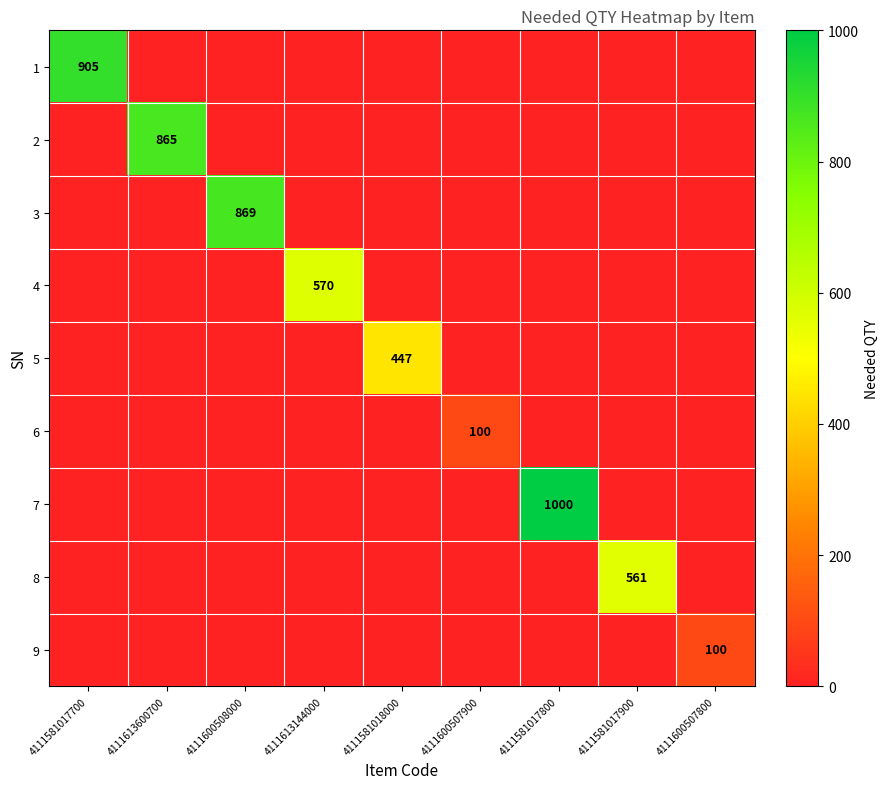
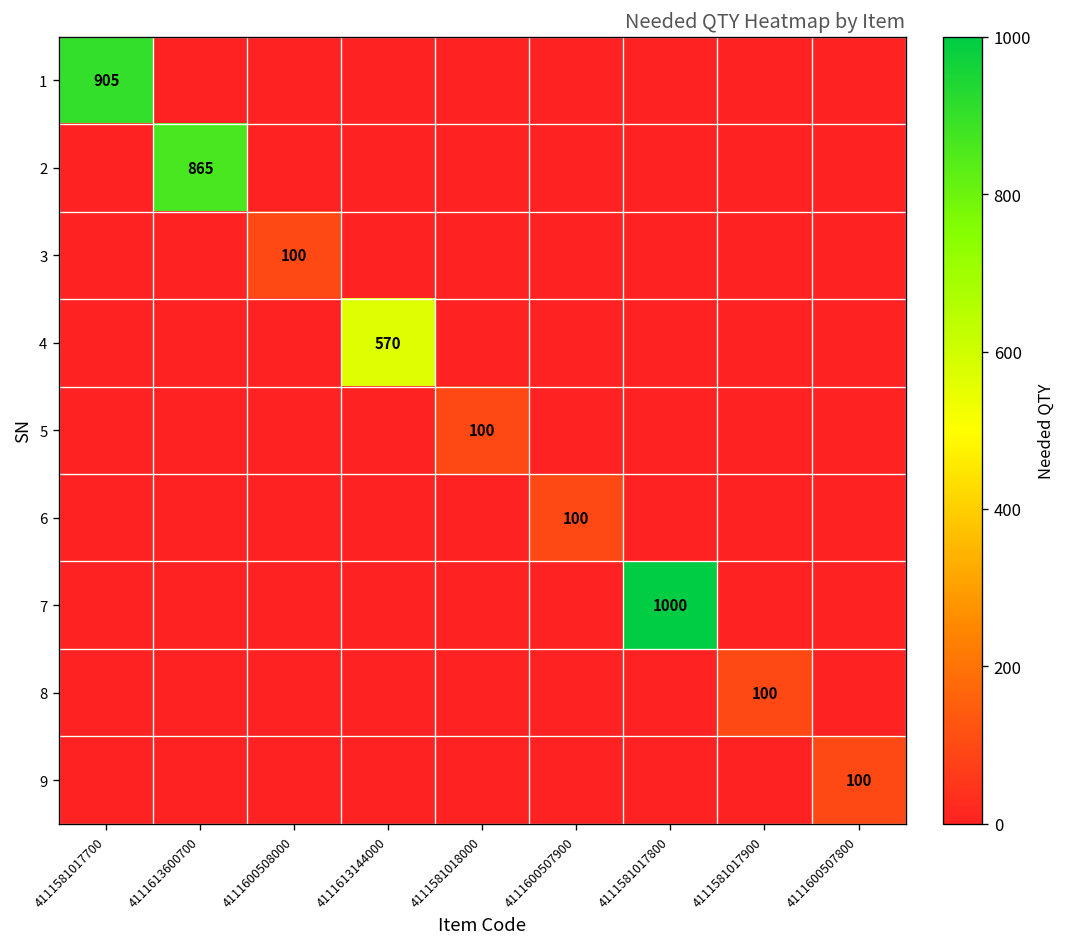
3, 4111600508000: 869 -> 100
5, 4111581018000: 447 -> 100
8, 4111581017900: 561 -> 100
